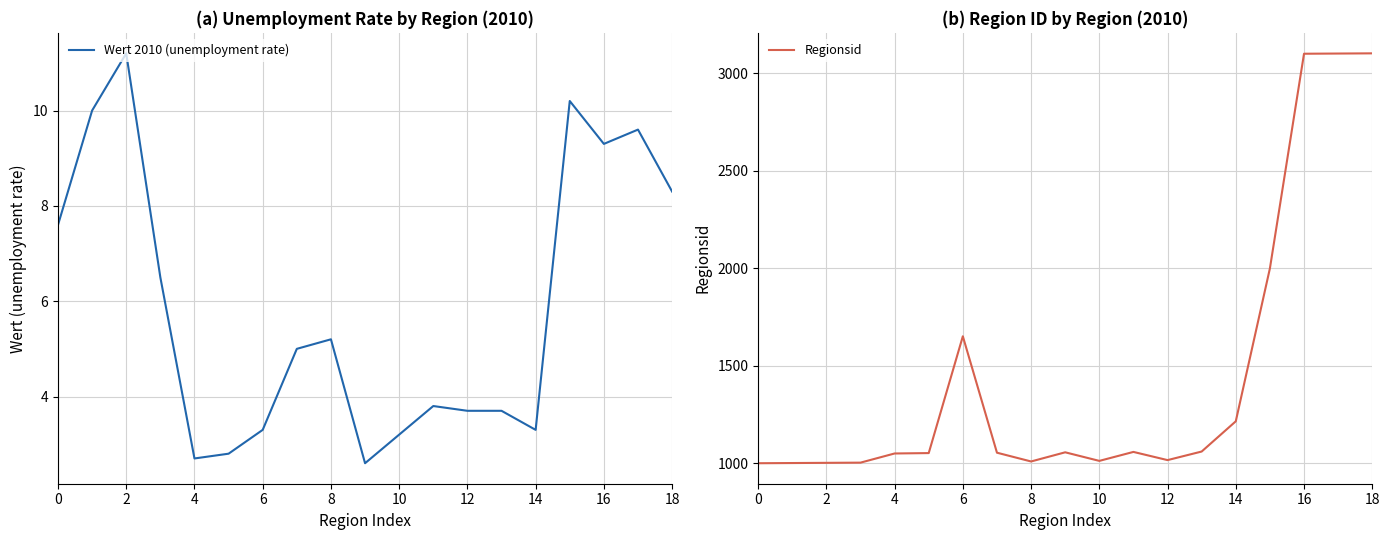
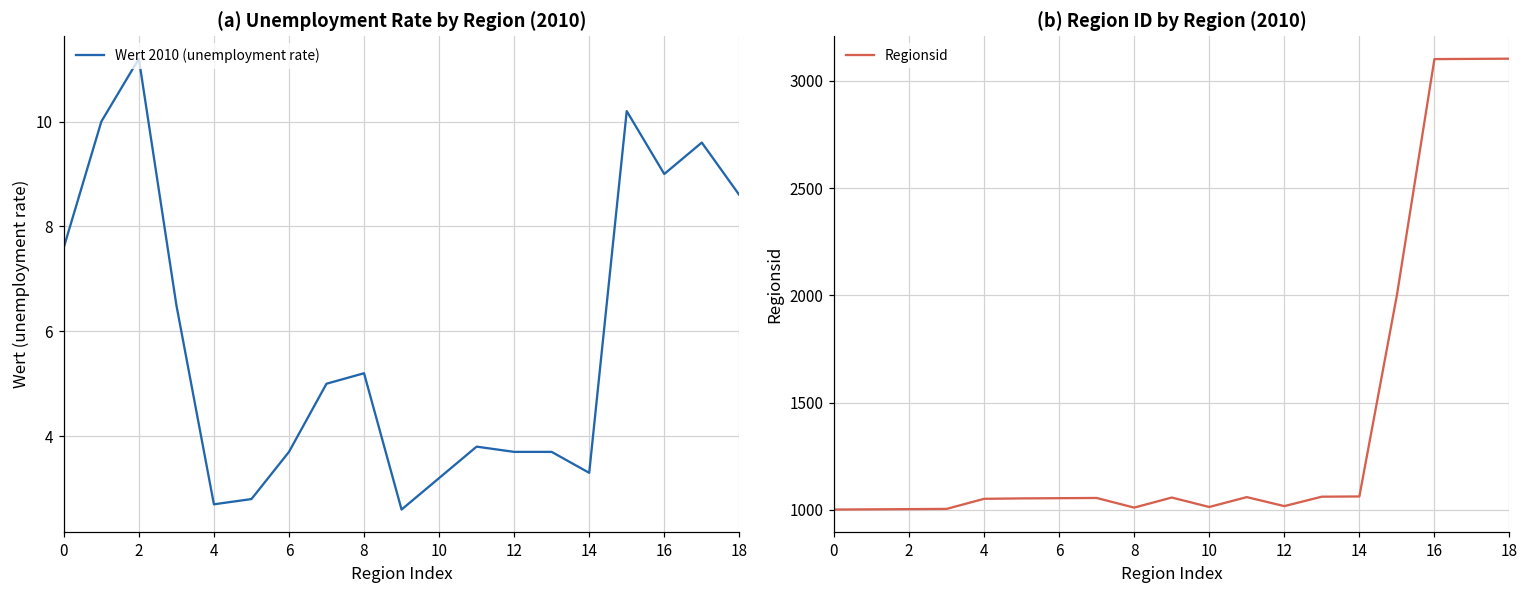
(a) Unemployment Rate by Region (2010), 6: 3.3 -> 3.7
(a) Unemployment Rate by Region (2010), 16: 9.3 -> 9.0
(a) Unemployment Rate by Region (2010), 18: 8.3 -> 8.6
(b) Region ID by Region (2010), 6: 1650 -> 1050
(b) Region ID by Region (2010), 14: 1220 -> 1060
